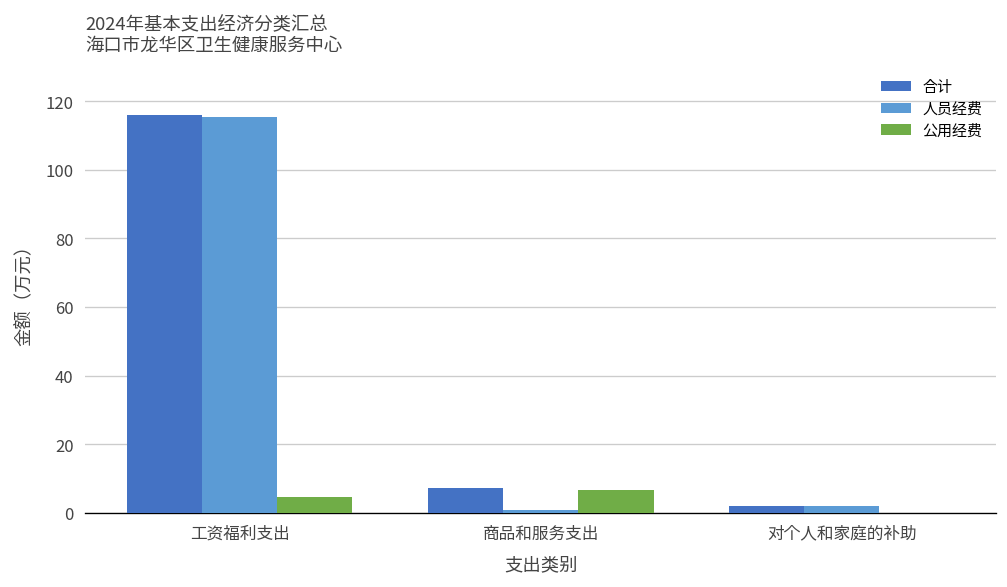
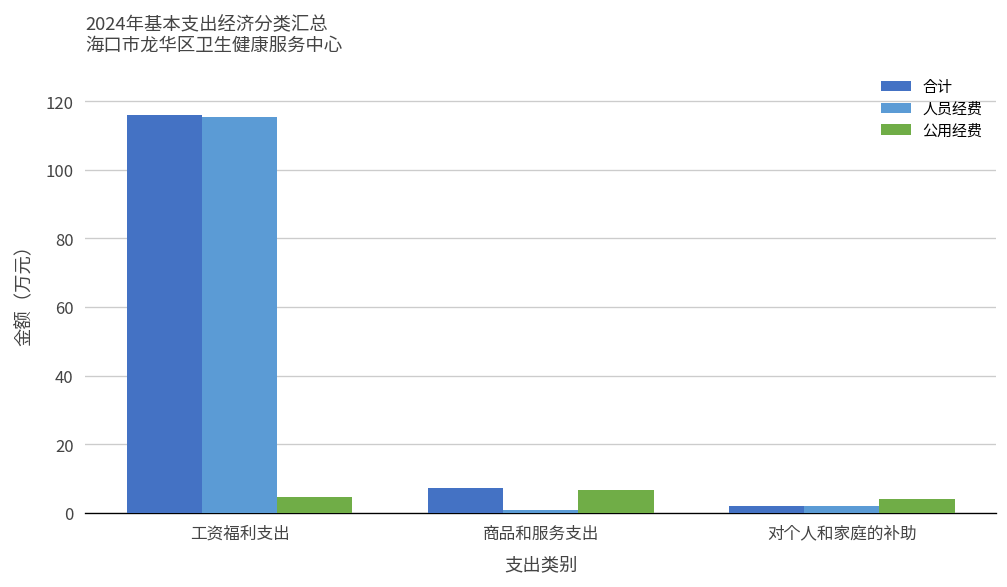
公用经费, 对个人和家庭的补助: 0 -> 4
